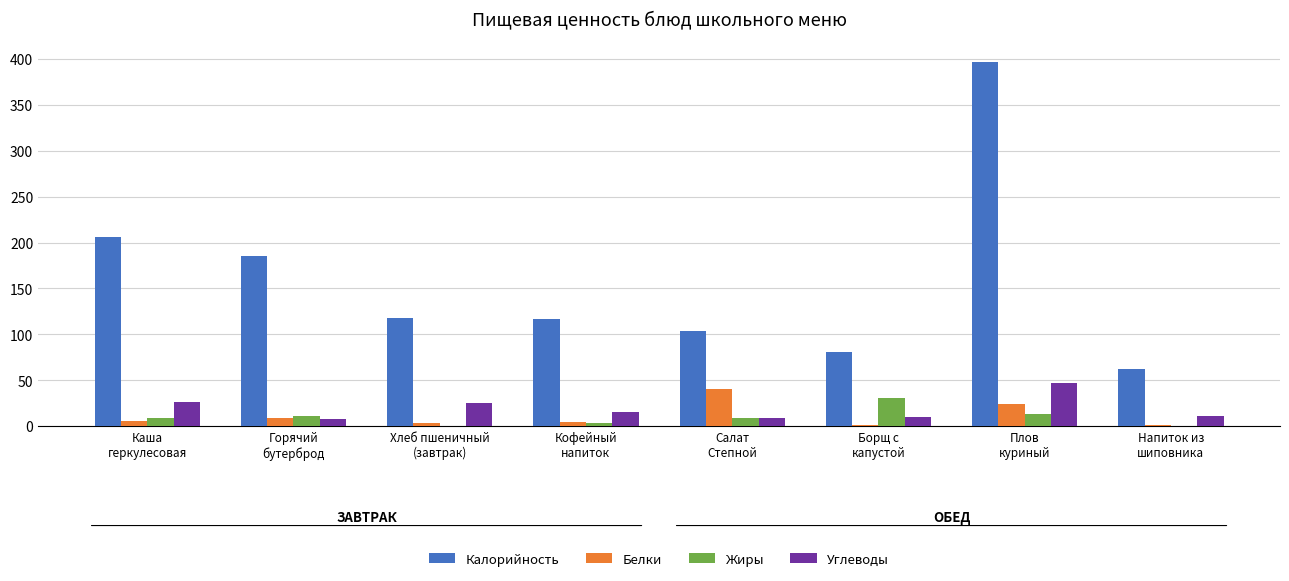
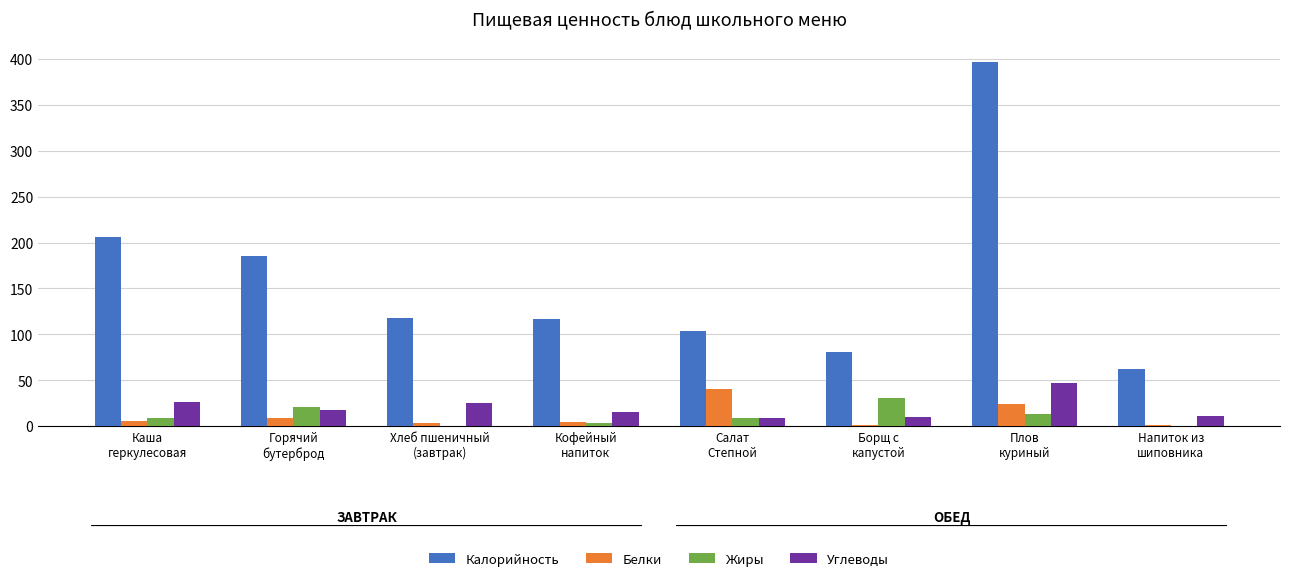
Жиры, Горячий бутерброд: 10 -> 20
Углеводы, Горячий бутерброд: 10 -> 20
